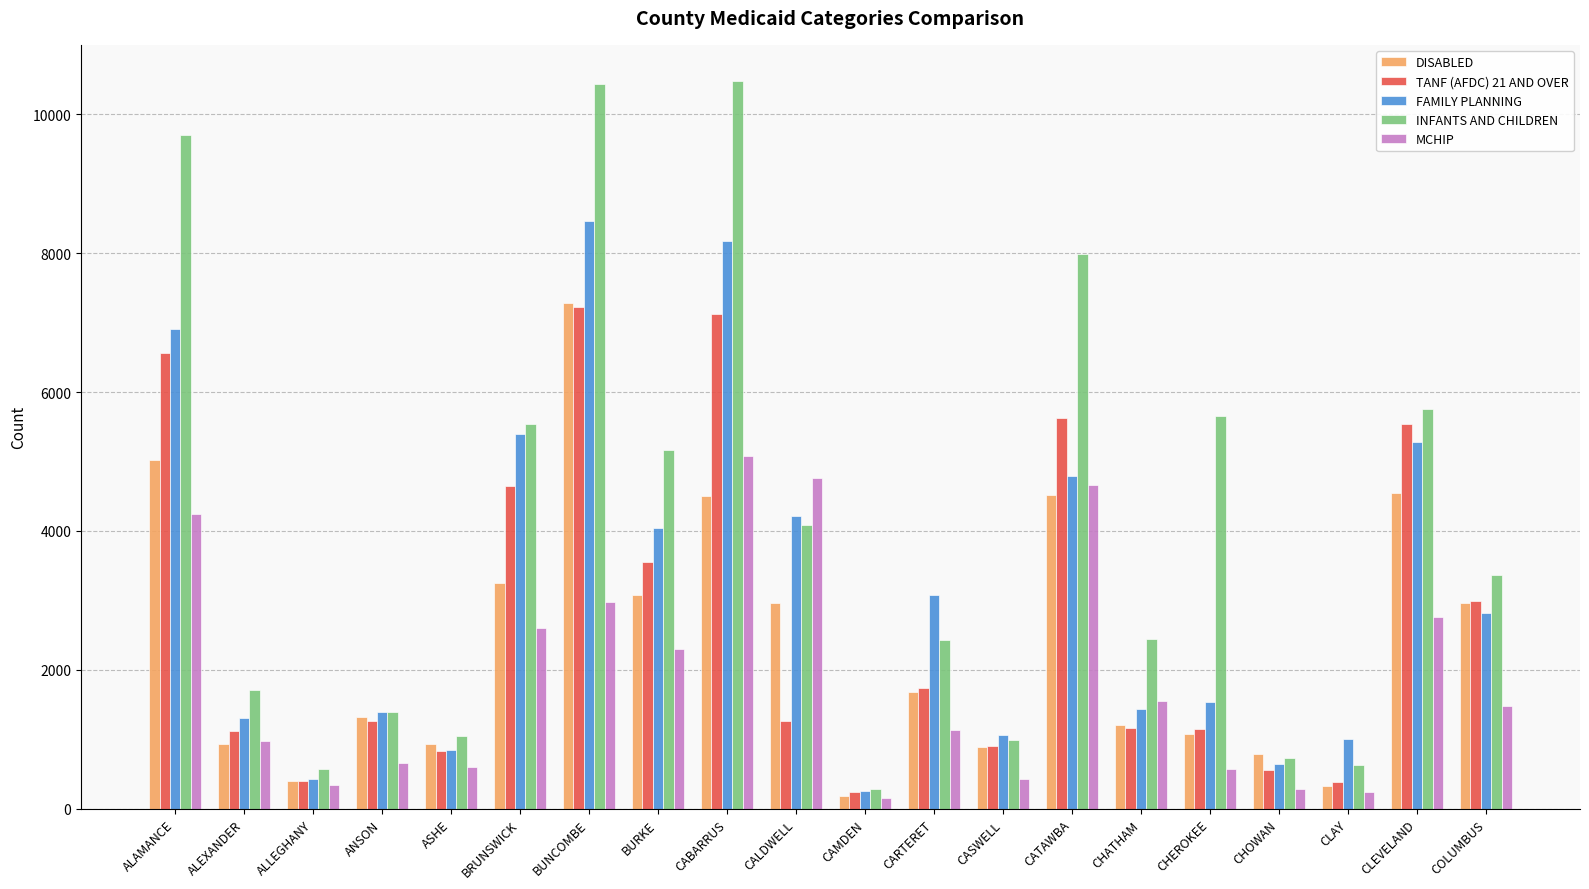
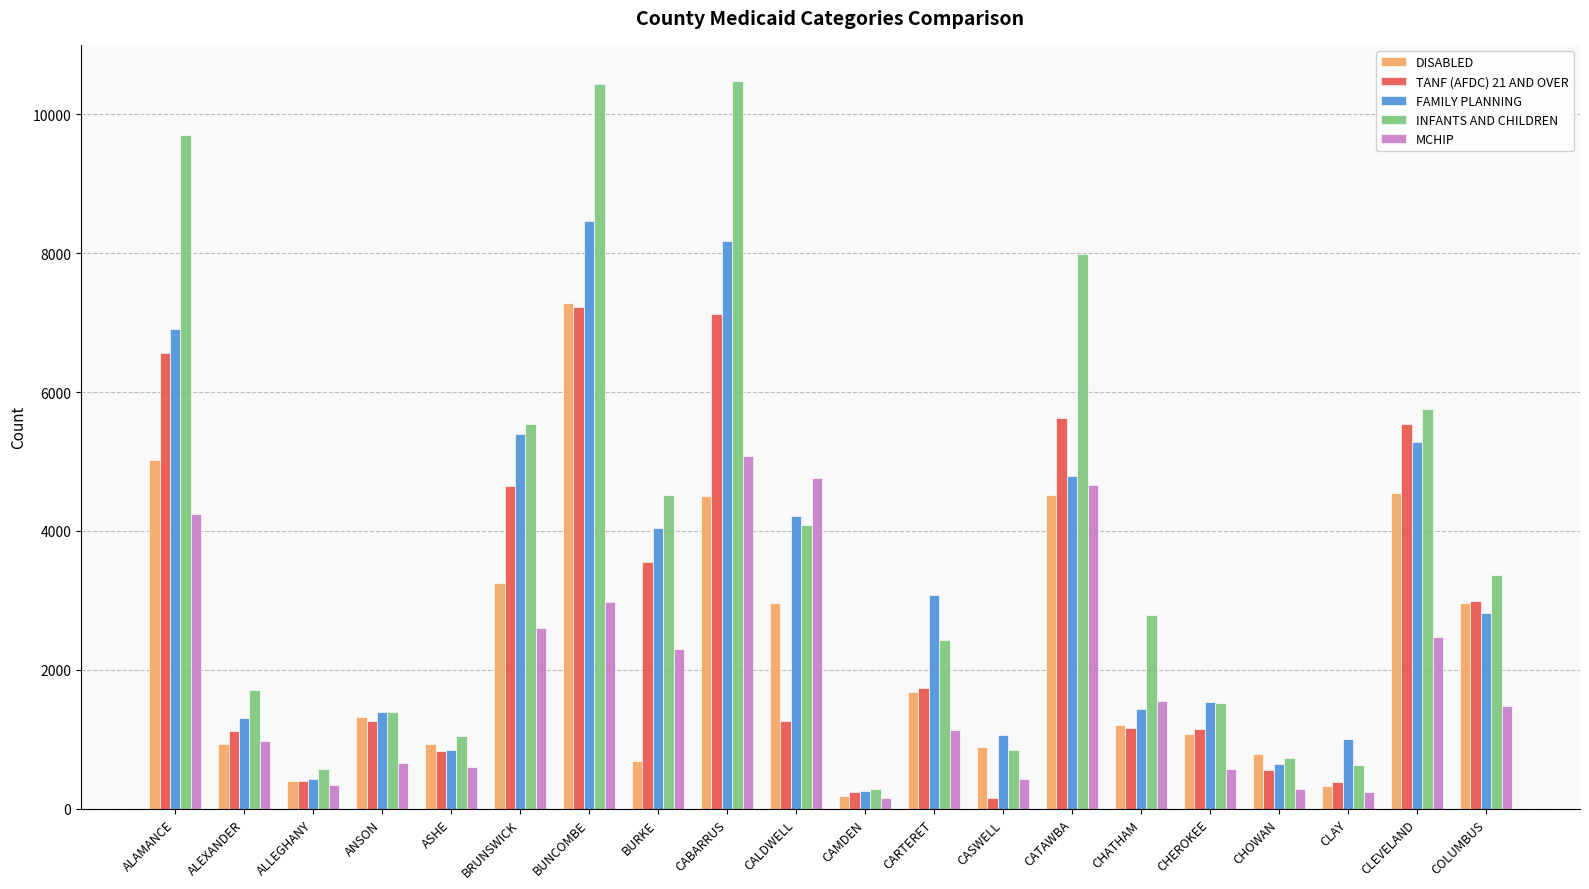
DISABLED, BURKE: 3100 -> 700
INFANTS AND CHILDREN, BURKE: 5200 -> 4500
TANF (AFDC) 21 AND OVER, CASWELL: 900 -> 200
INFANTS AND CHILDREN, CASWELL: 1000 -> 800
INFANTS AND CHILDREN, CHATHAM: 2400 -> 2800
INFANTS AND CHILDREN, CHEROKEE: 5700 -> 1500
MCHIP, CLEVELAND: 2800 -> 2500
